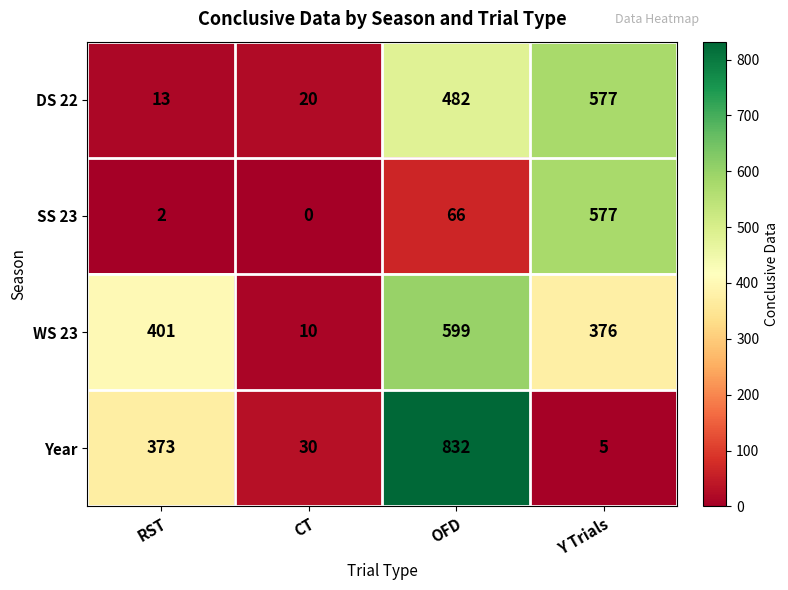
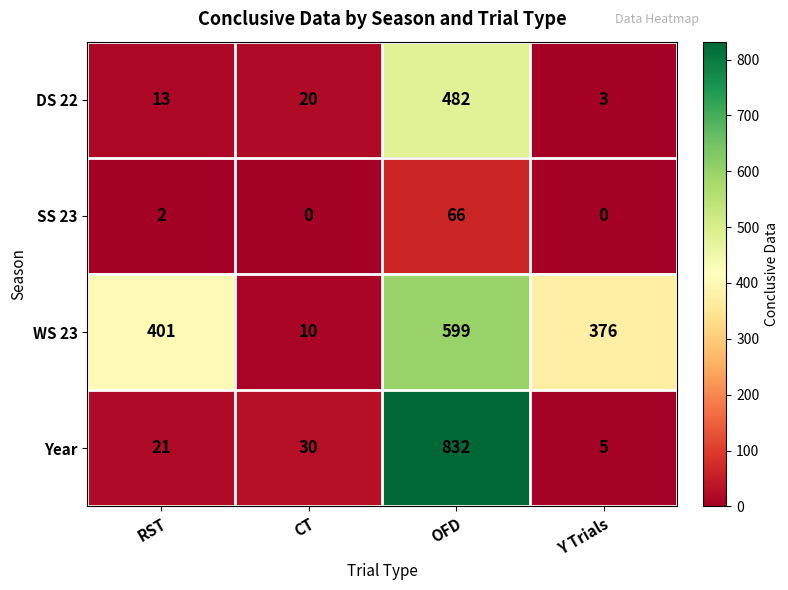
DS 22, Y Trials: 577 -> 3
SS 23, Y Trials: 577 -> 0
Year, RST: 373 -> 21
